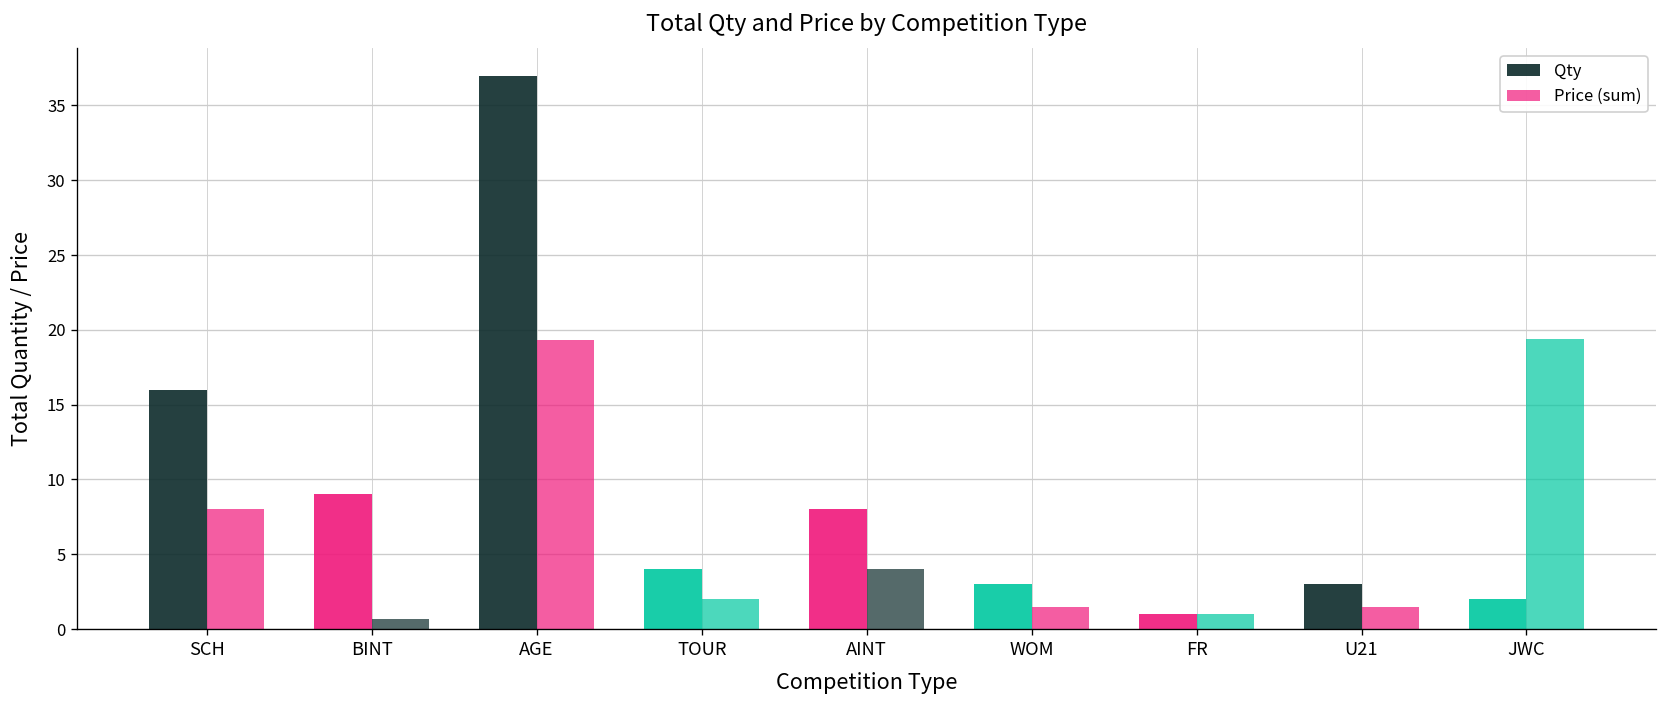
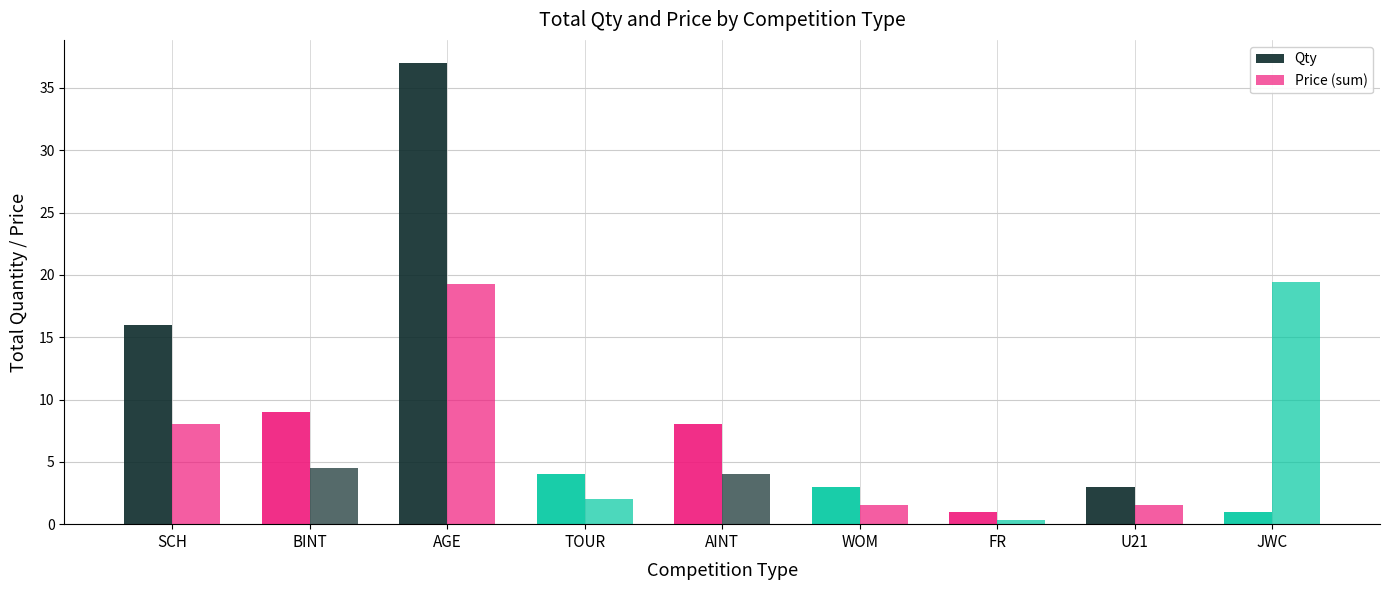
Price (sum), BINT: 0.7 -> 4.5
Price (sum), FR: 1.0 -> 0.3
Qty, JWC: 2 -> 1
